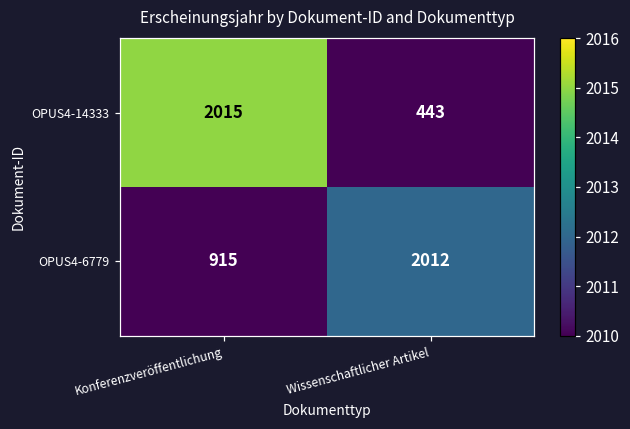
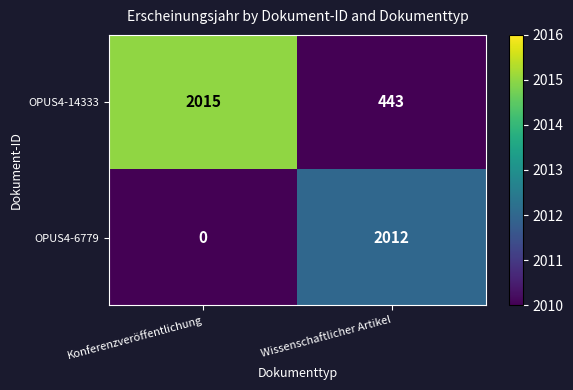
OPUS4-6779, Konferenzveröffentlichung: 915 -> 0
